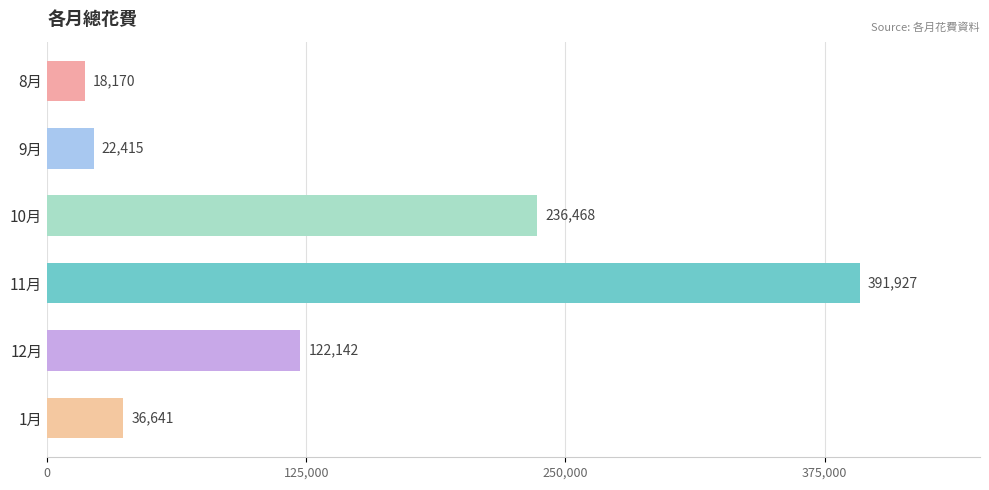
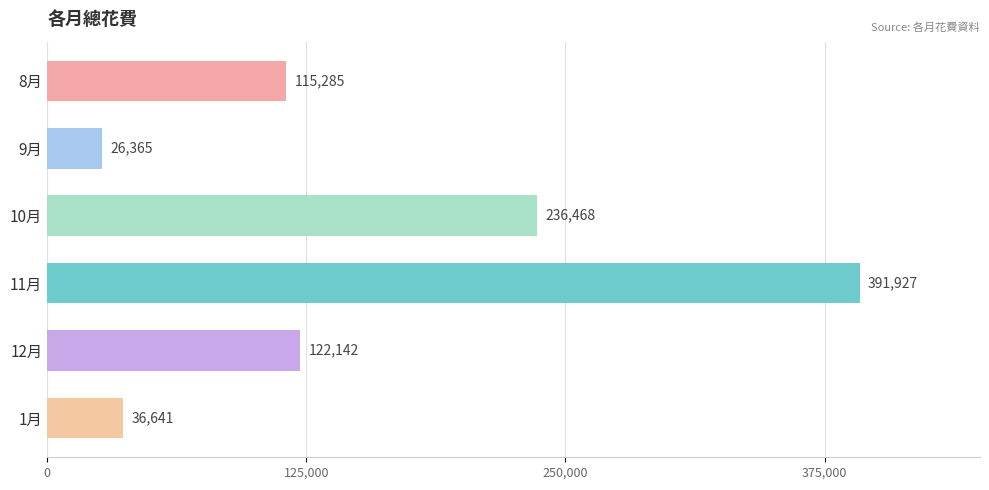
8月: 18,170 -> 115,285
9月: 22,415 -> 26,365
